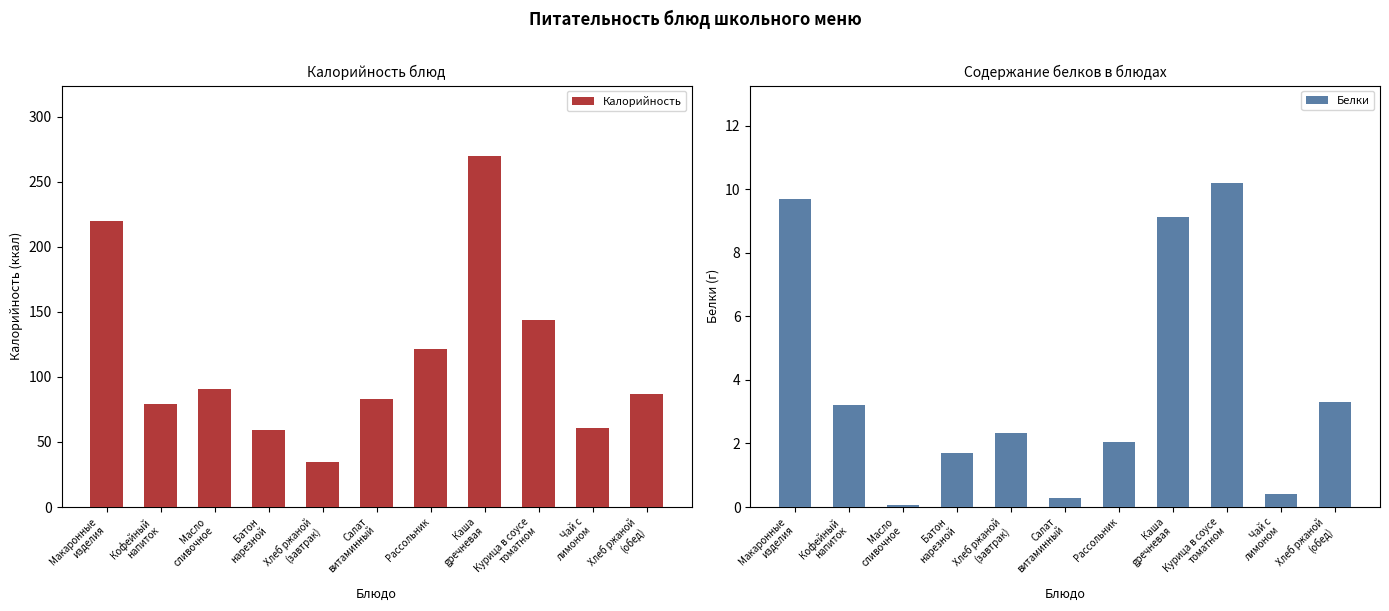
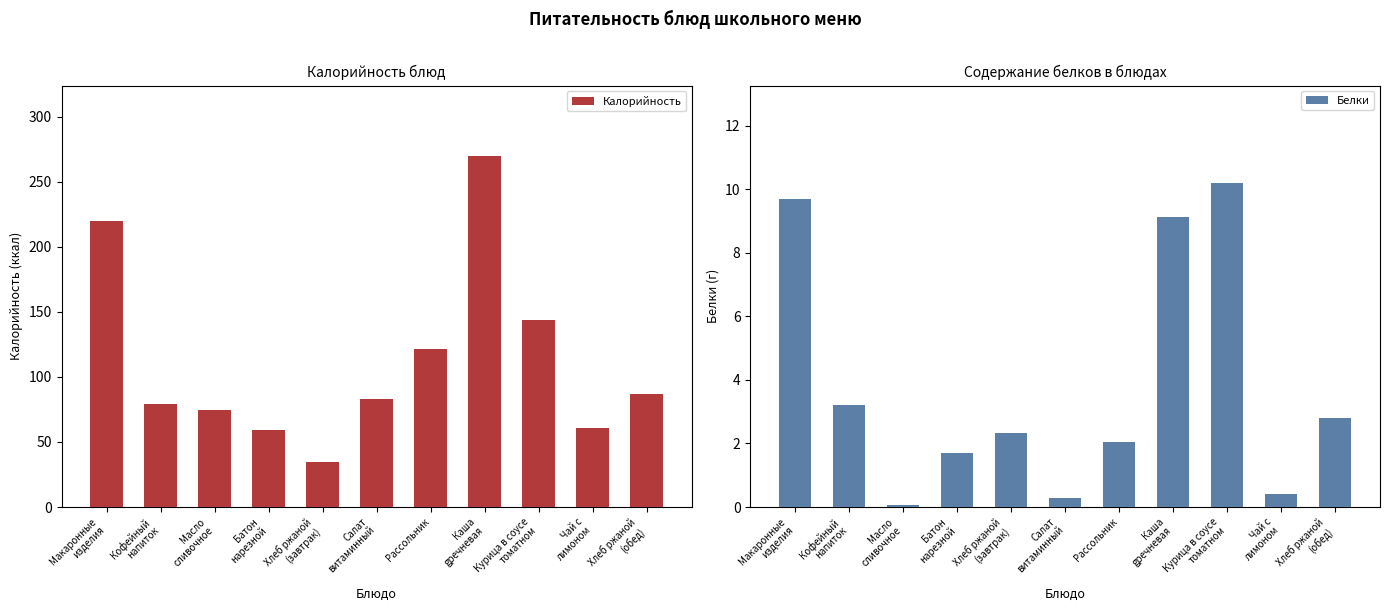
Калорийность блюд, Масло сливочное: 91 -> 75
Содержание белков в блюдах, Хлеб ржаной (обед): 3.3 -> 2.8
